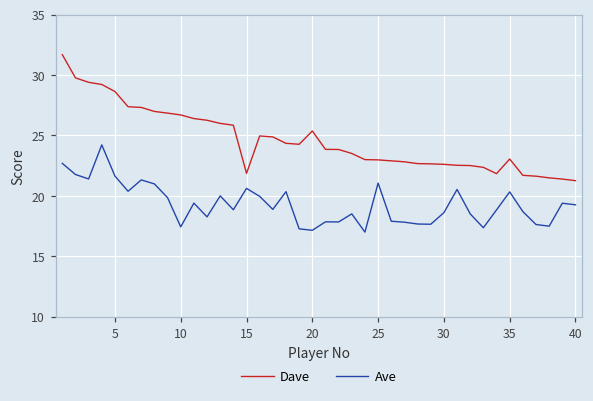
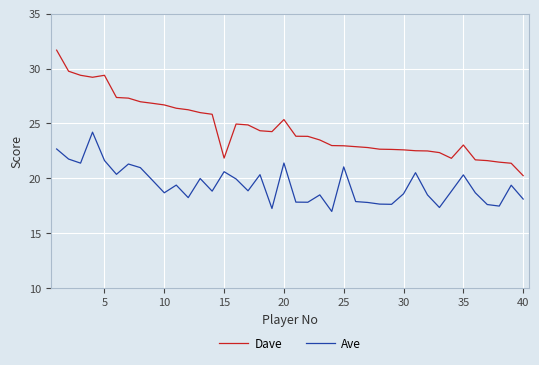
Dave, 5: 28.6 -> 29.4
Ave, 10: 17.4 -> 18.7
Ave, 20: 17.1 -> 21.4
Dave, 40: 21.3 -> 20.3
Ave, 40: 19.3 -> 18.1
